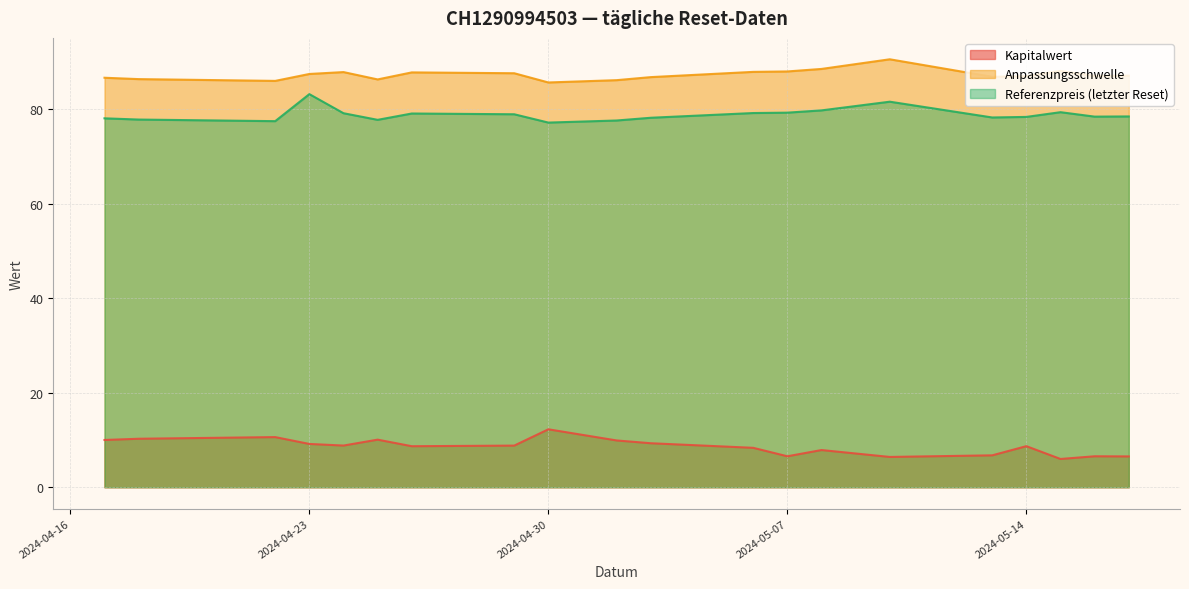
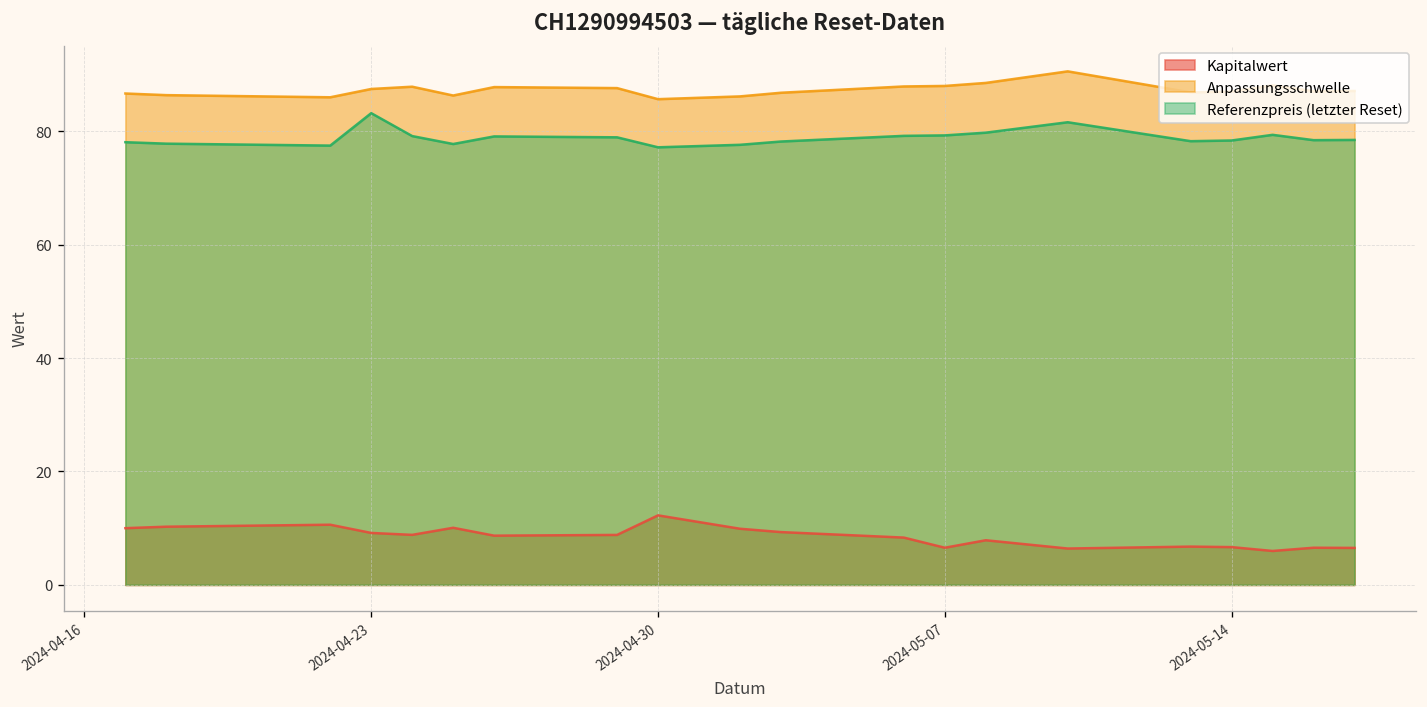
Kapitalwert, 2024-05-14: 9 -> 7
